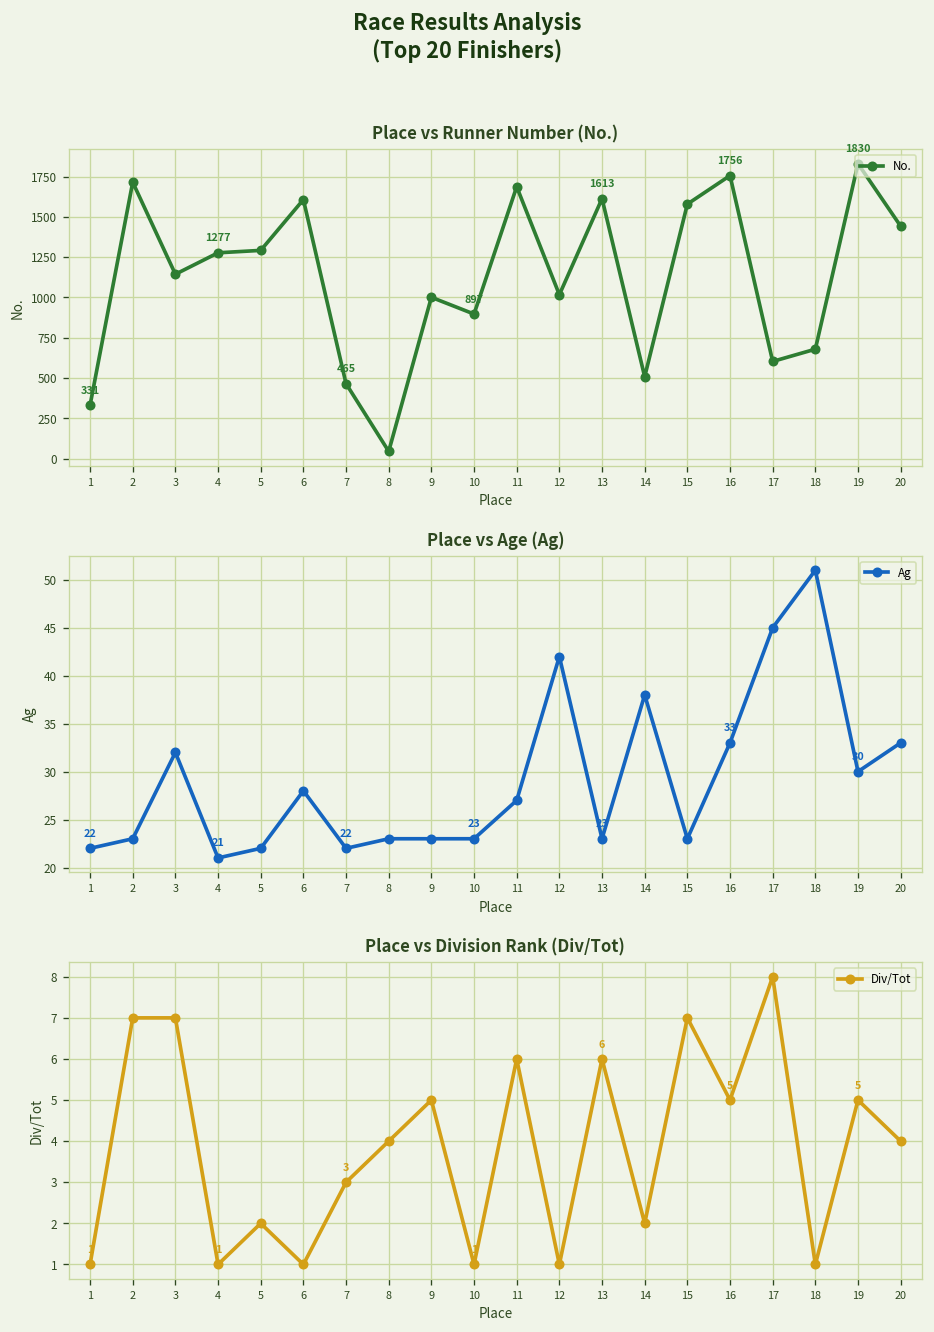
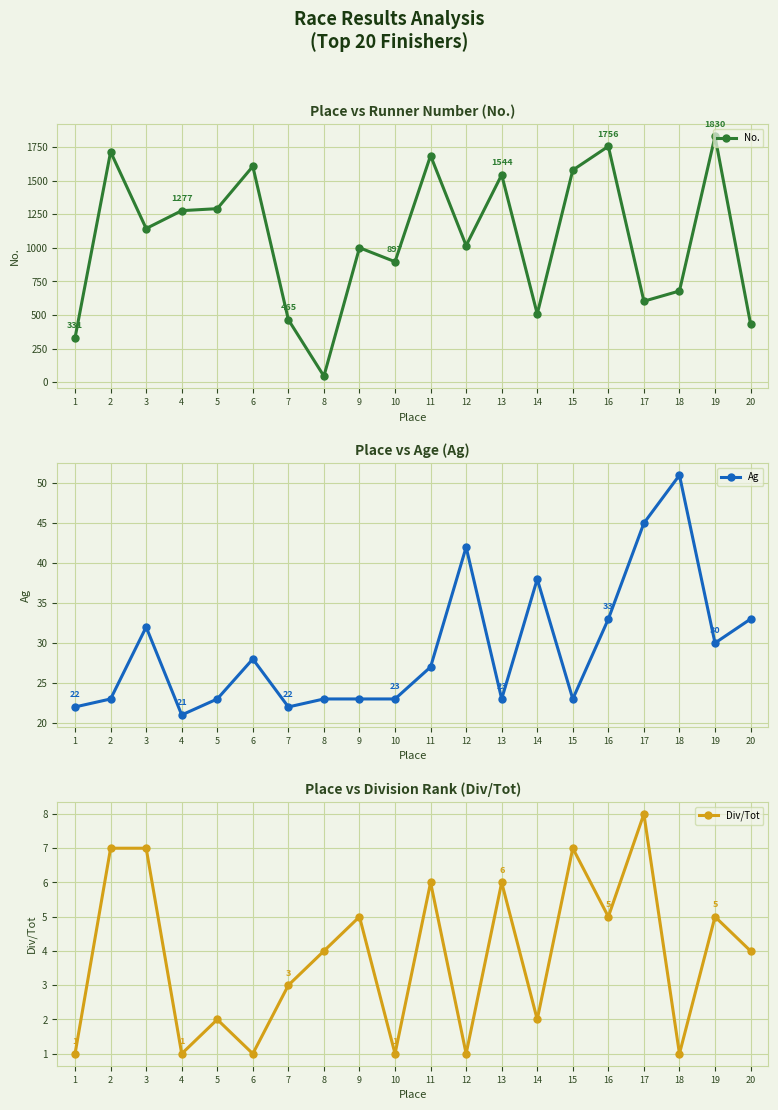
Place vs Runner Number (No.), 13: 1613 -> 1544
Place vs Runner Number (No.), 20: 1440 -> 430
Place vs Age (Ag), 5: 22 -> 23
